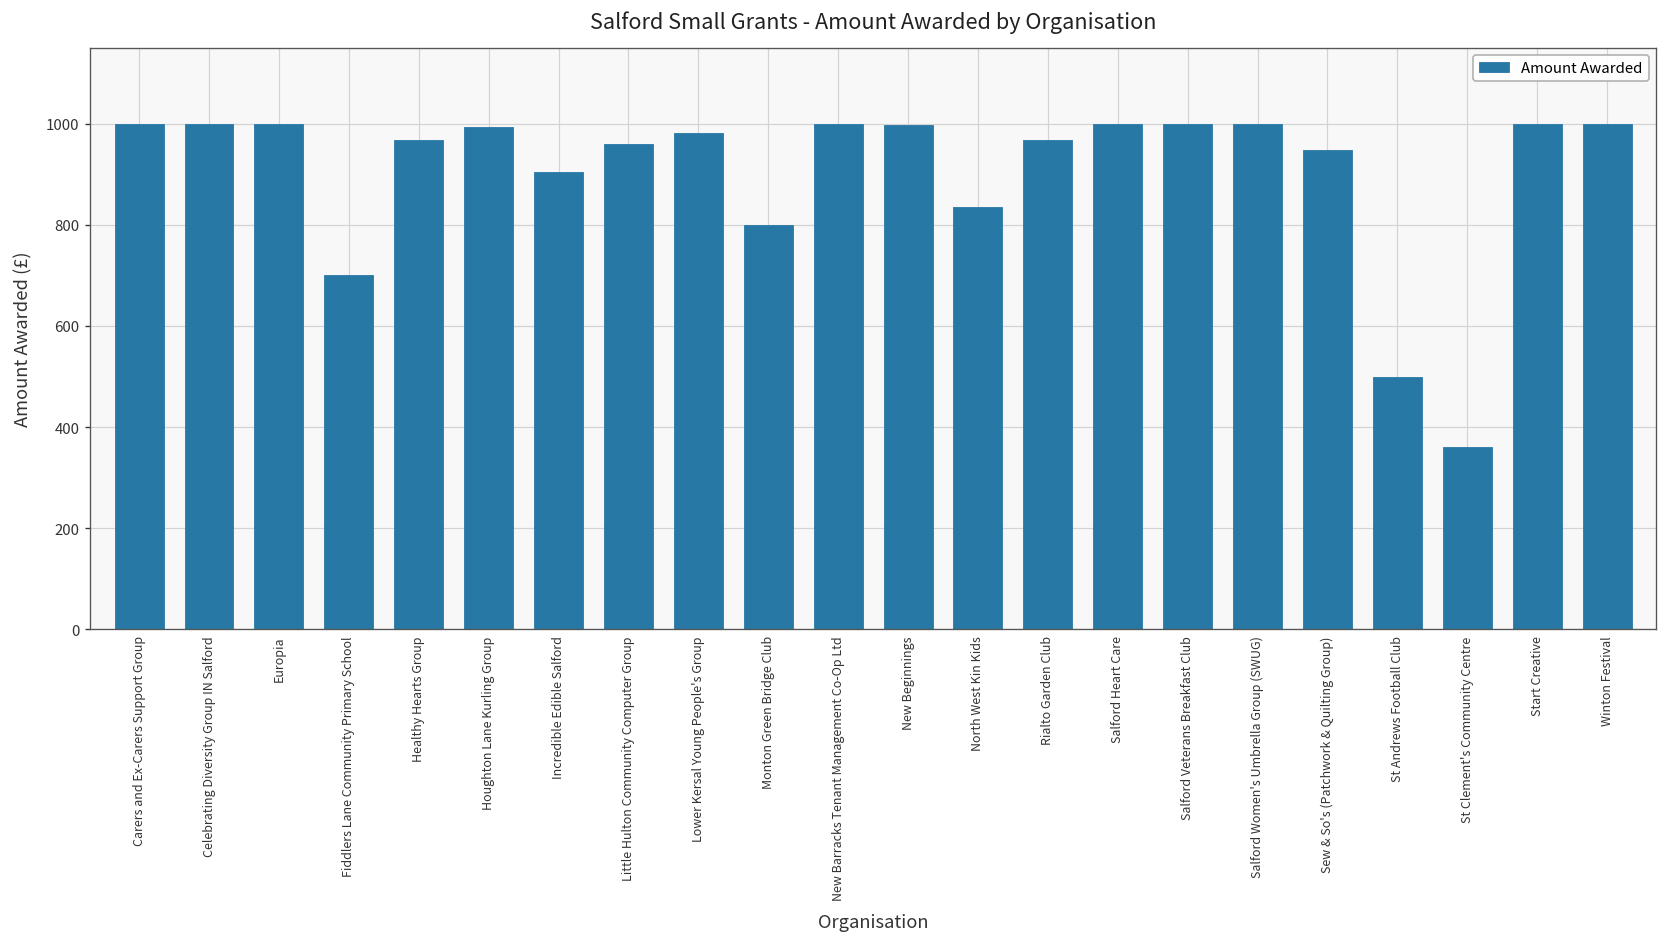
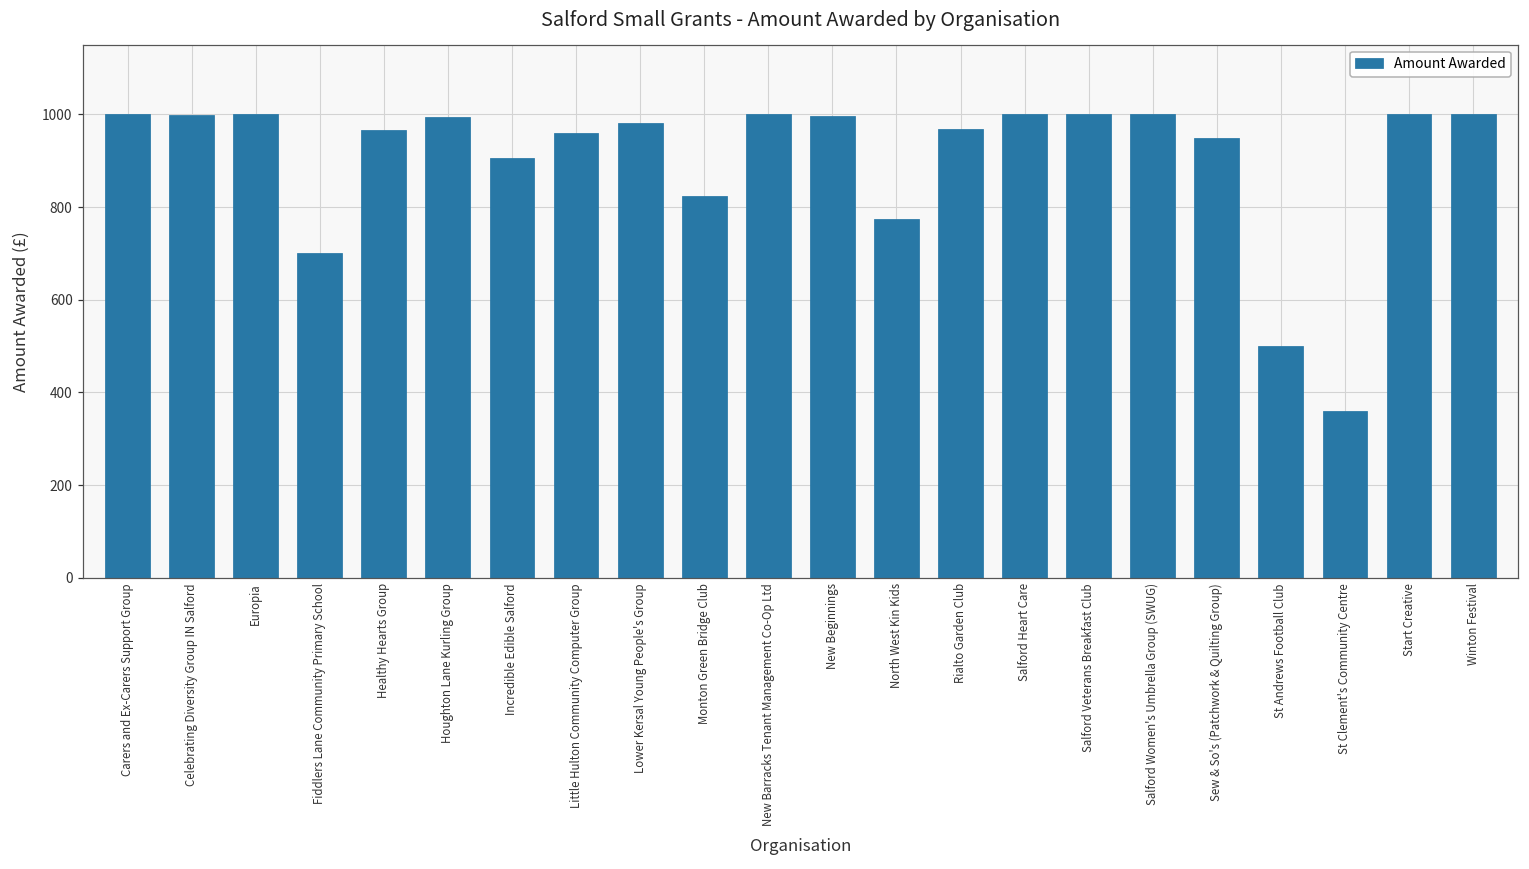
Monton Green Bridge Club: 800 -> 820
North West Kin Kids: 840 -> 780
